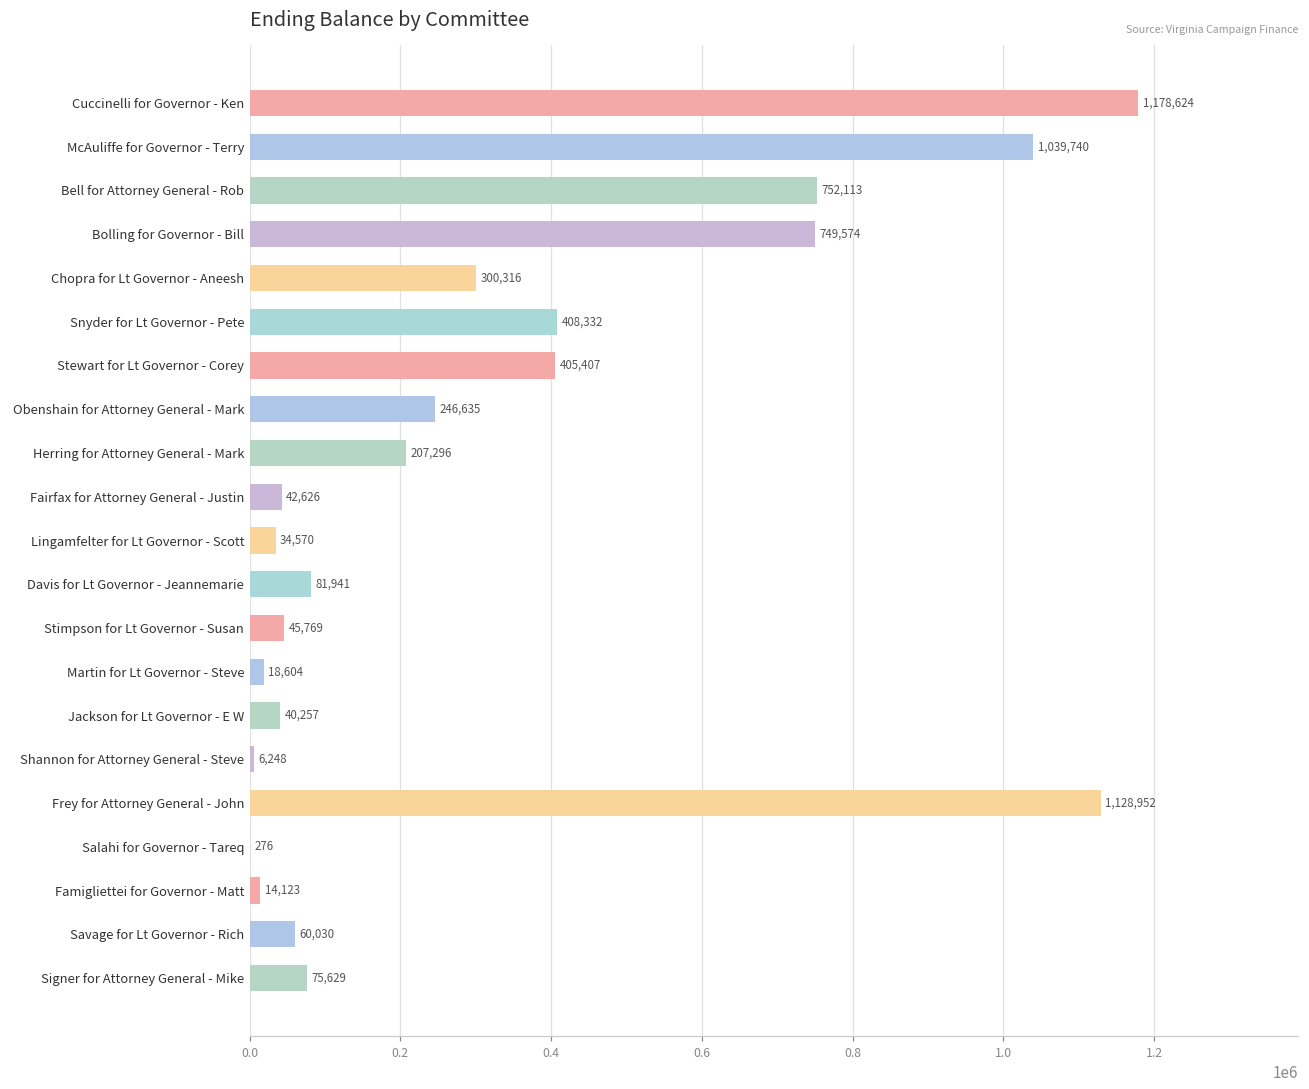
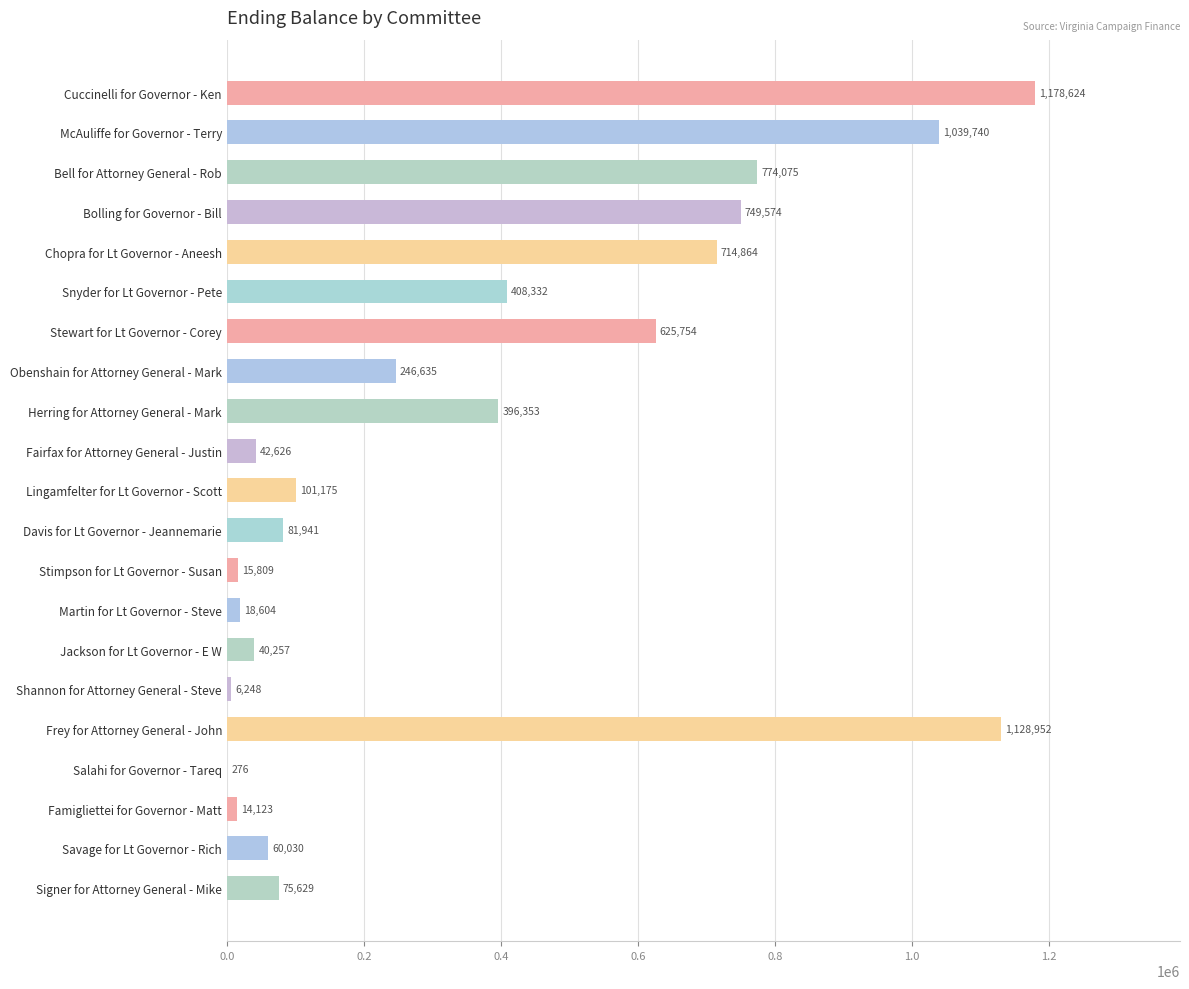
Bell for Attorney General - Rob: 752,113 -> 774,075
Chopra for Lt Governor - Aneesh: 300,316 -> 714,864
Stewart for Lt Governor - Corey: 405,407 -> 625,754
Herring for Attorney General - Mark: 207,296 -> 396,353
Lingamfelter for Lt Governor - Scott: 34,570 -> 101,175
Stimpson for Lt Governor - Susan: 45,769 -> 15,809
